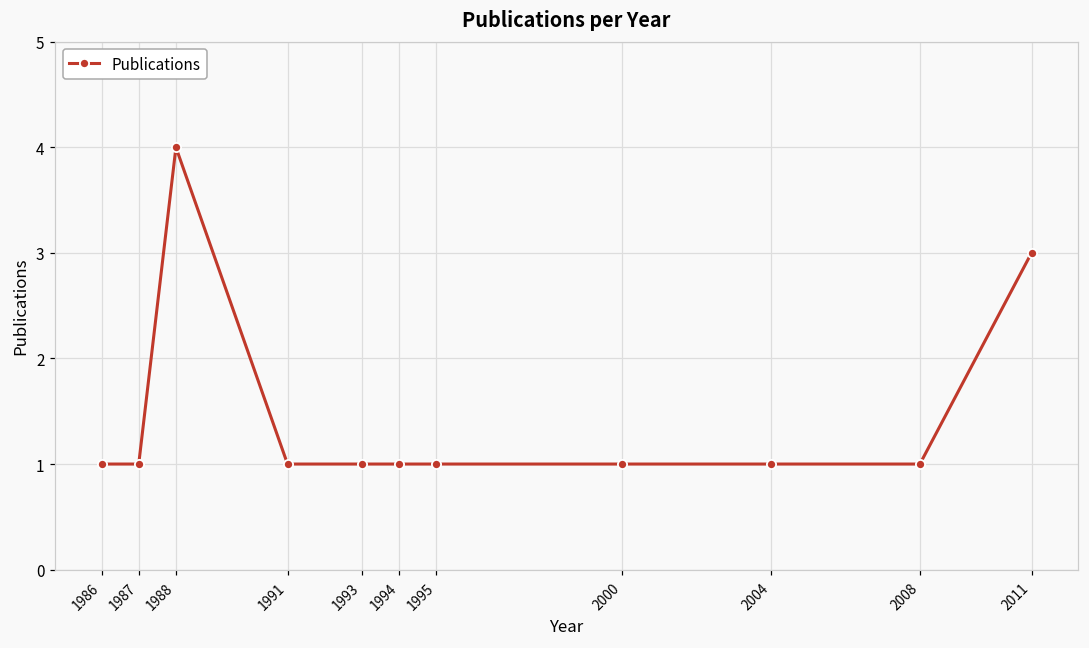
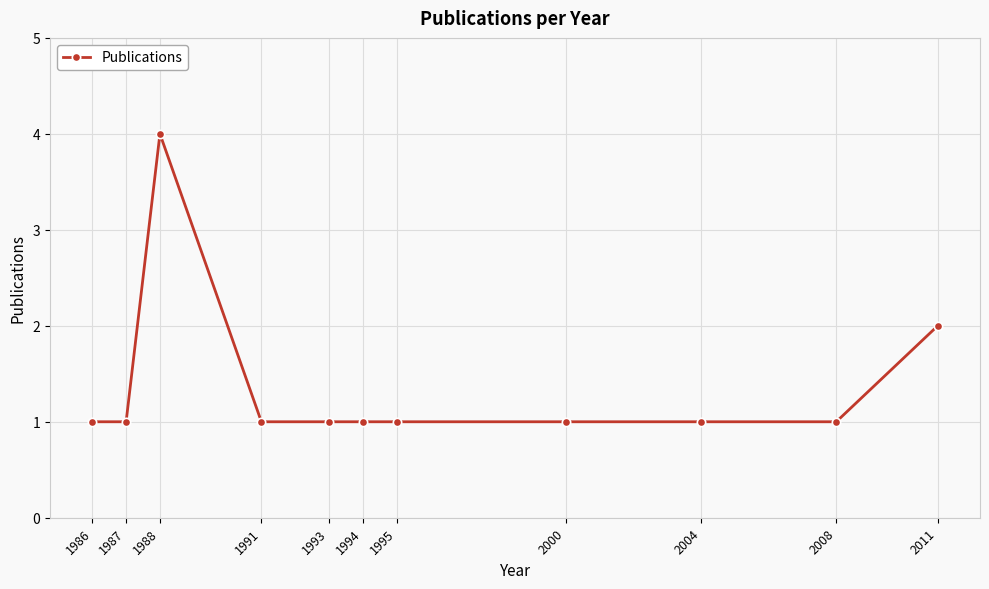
2011: 3 -> 2
